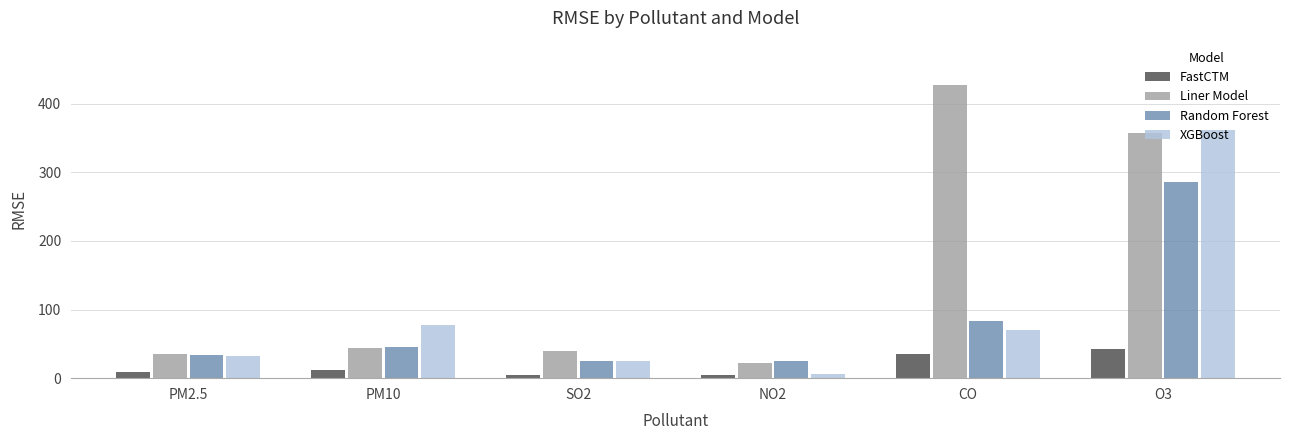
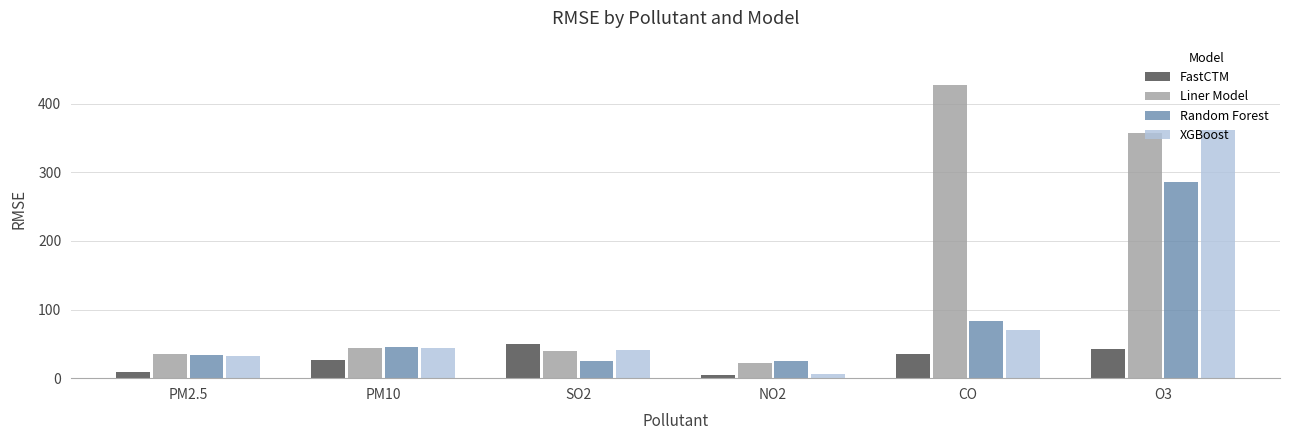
FastCTM, PM10: 10 -> 30
XGBoost, PM10: 80 -> 40
FastCTM, SO2: 0 -> 50
XGBoost, SO2: 30 -> 40
